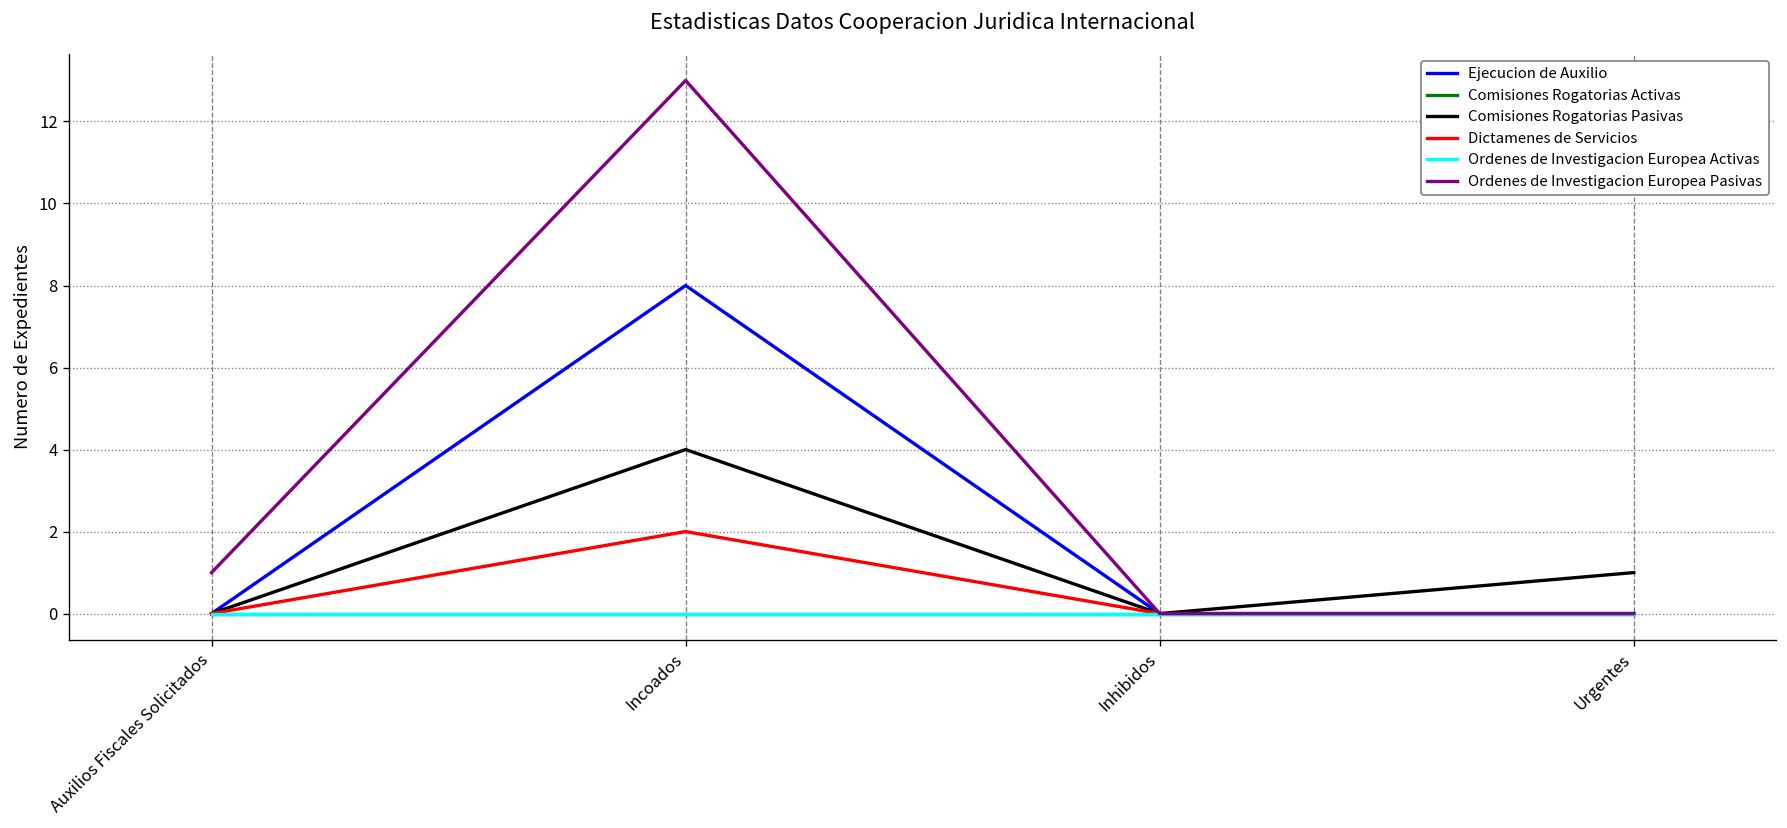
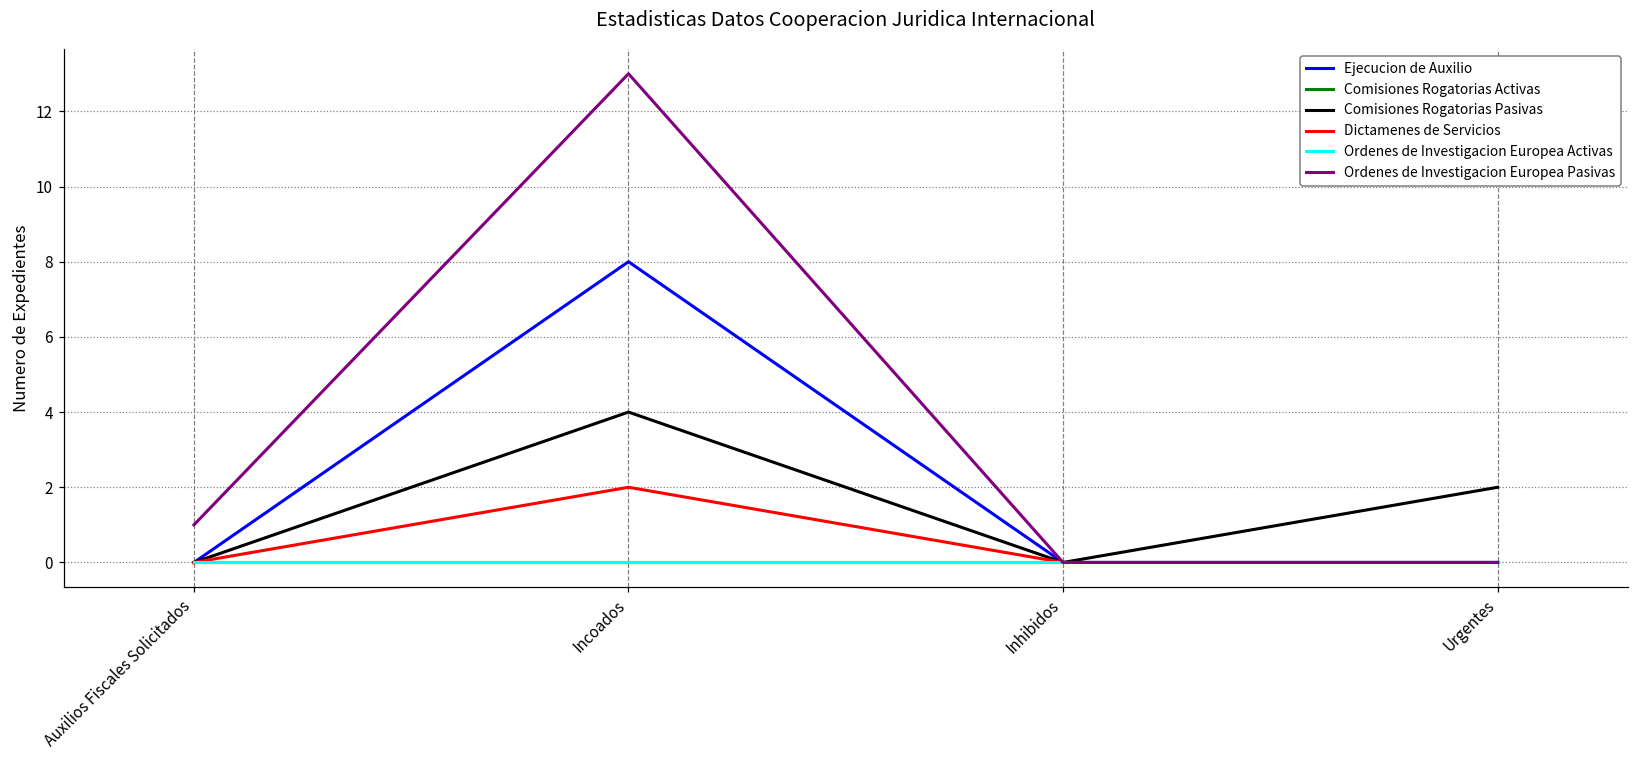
Comisiones Rogatorias Pasivas, Urgentes: 1 -> 2
